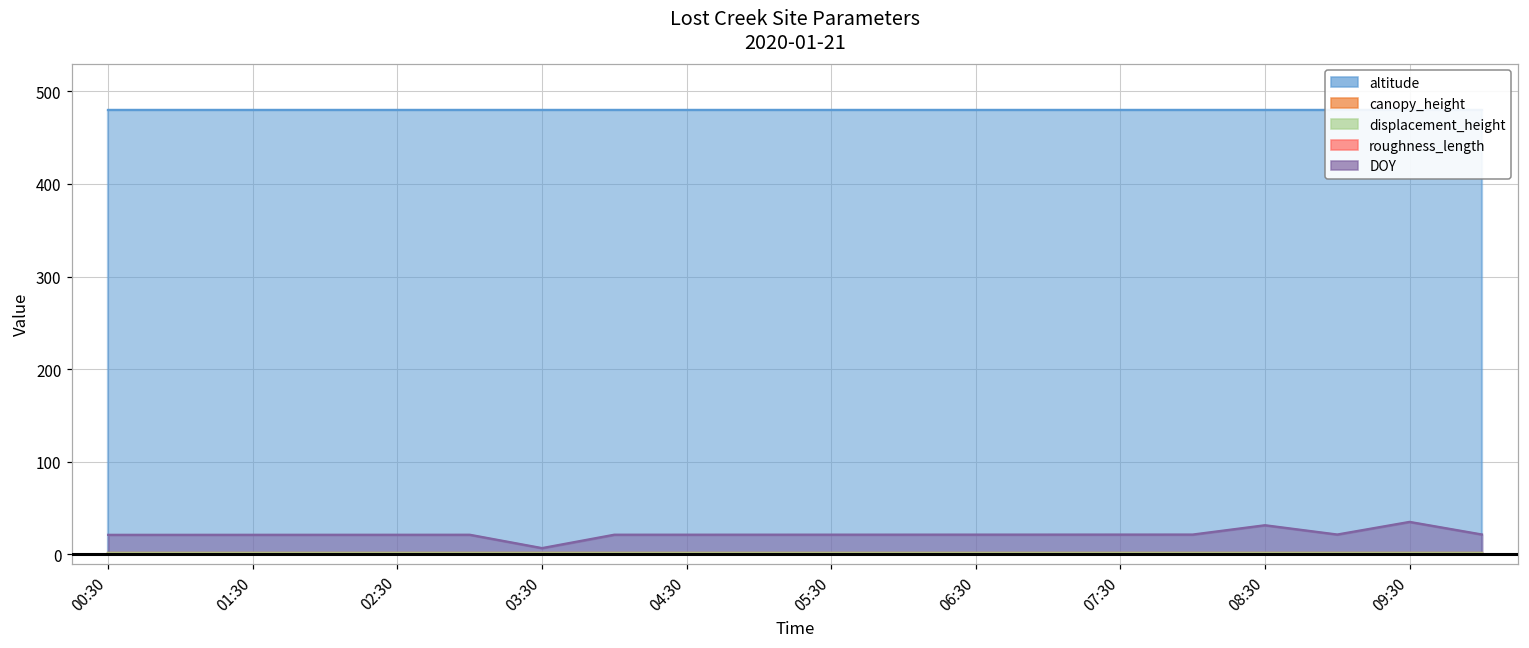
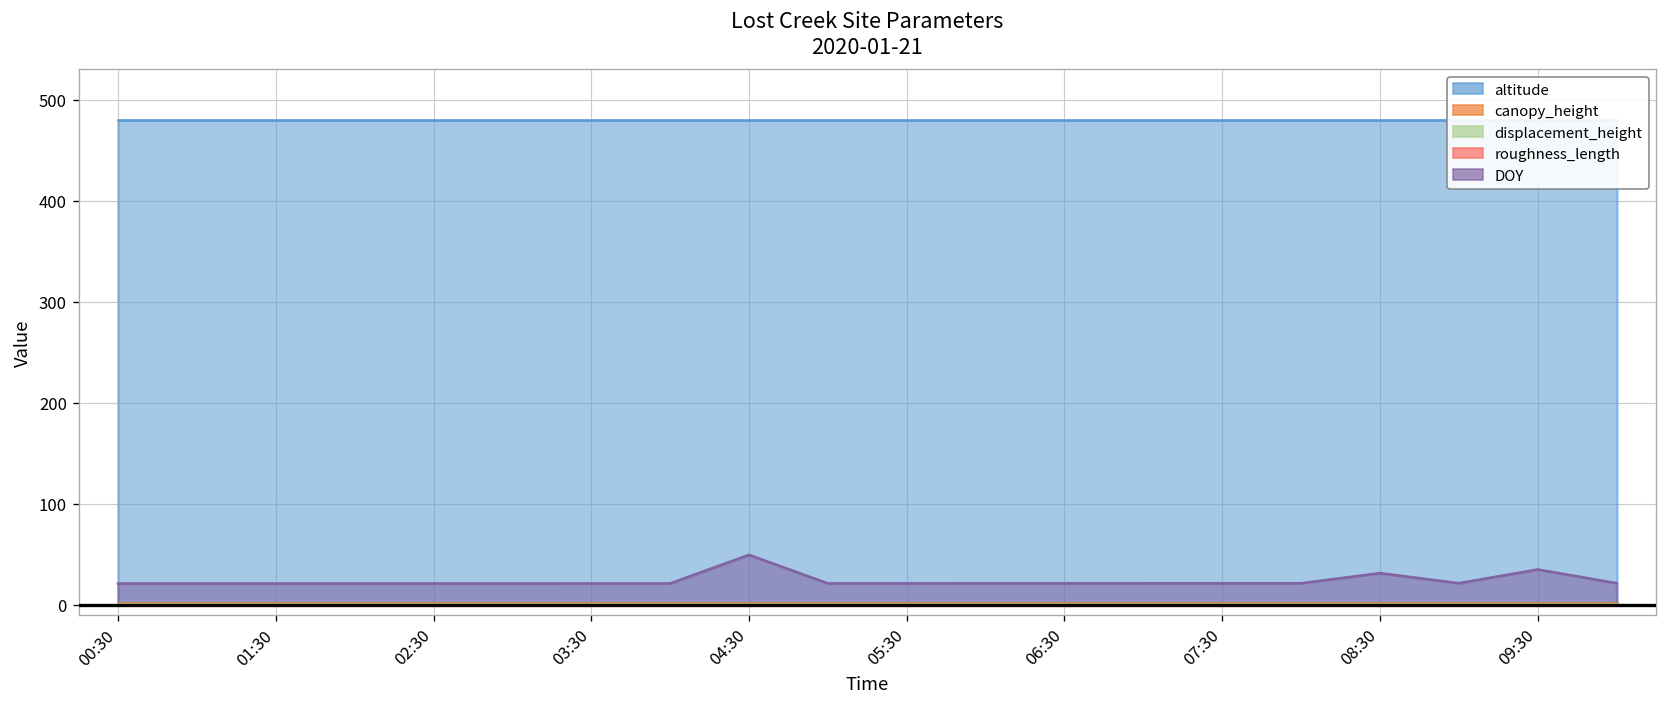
DOY, 03:30: 10 -> 20
DOY, 04:30: 20 -> 50
